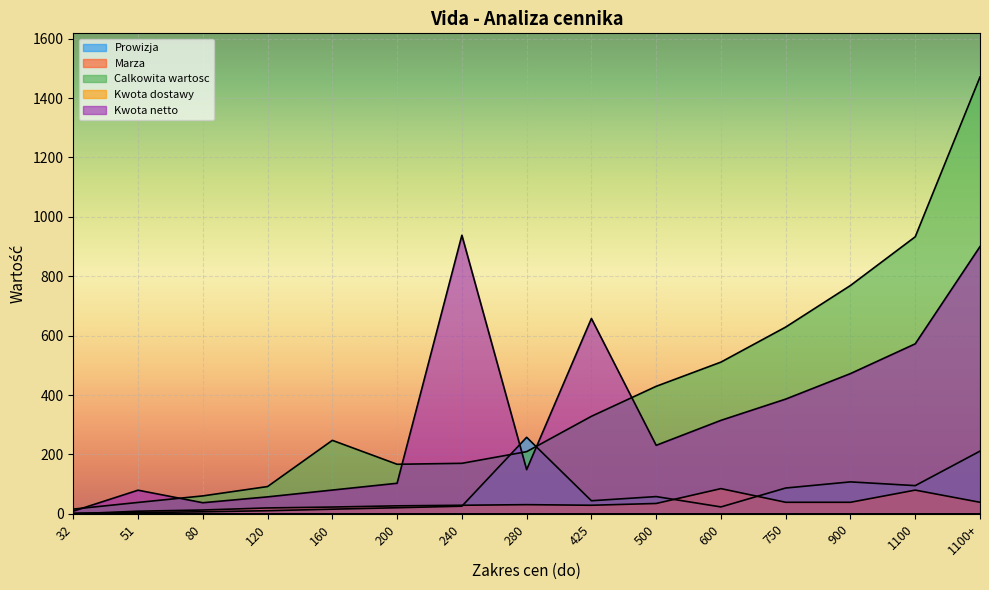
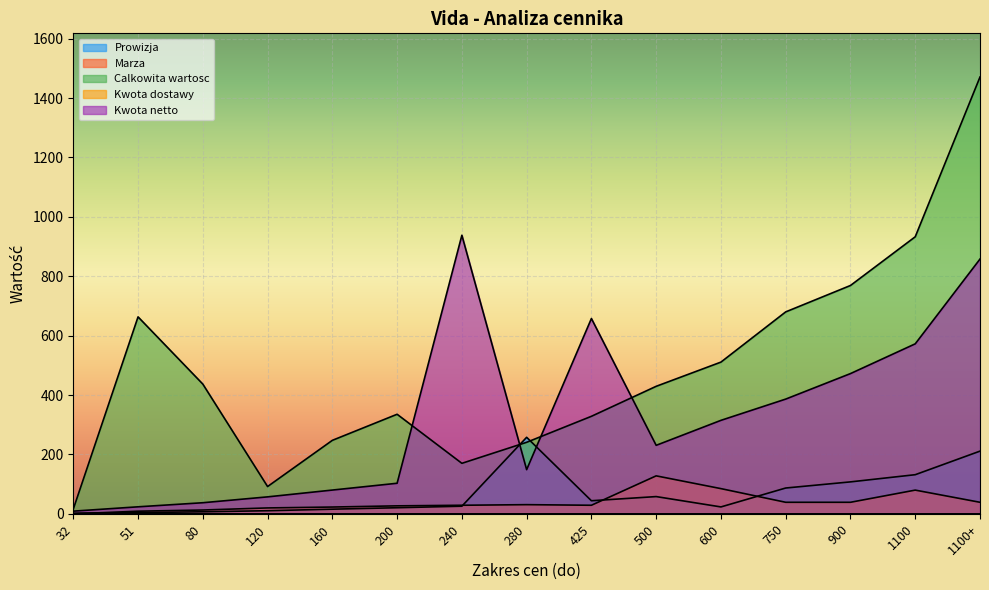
Calkowita wartosc, 51: 40 -> 660
Kwota netto, 51: 80 -> 20
Calkowita wartosc, 80: 60 -> 440
Calkowita wartosc, 200: 170 -> 340
Calkowita wartosc, 280: 210 -> 240
Kwota dostawy, 500: 40 -> 130
Calkowita wartosc, 750: 630 -> 680
Prowizja, 1100: 100 -> 130
Kwota netto, 1100+: 900 -> 860
